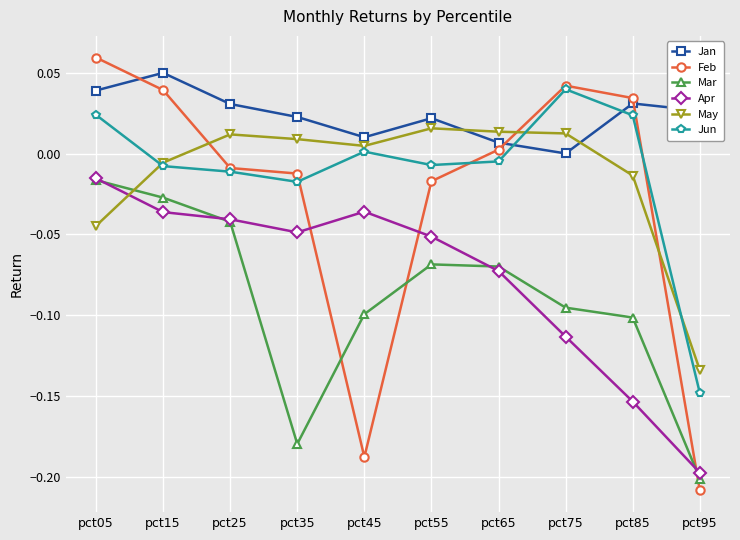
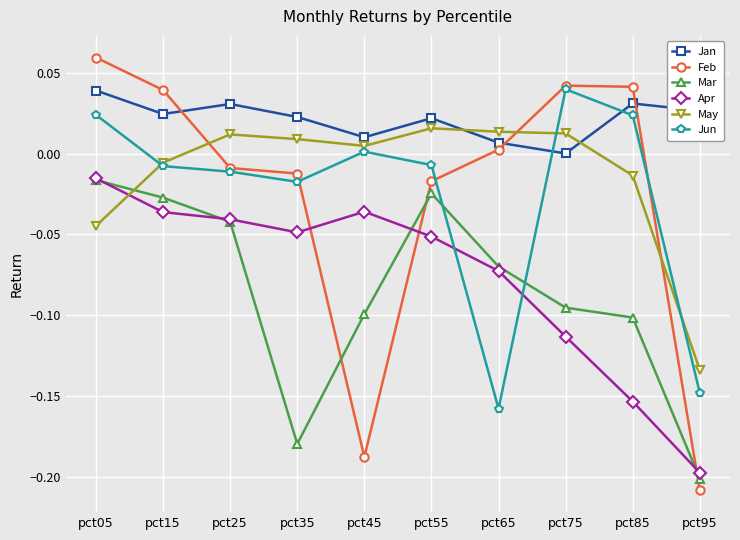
Jan, pct15: 0.050 -> 0.024
Mar, pct55: -0.068 -> -0.025
Jun, pct65: -0.005 -> -0.158
Feb, pct85: 0.034 -> 0.041
